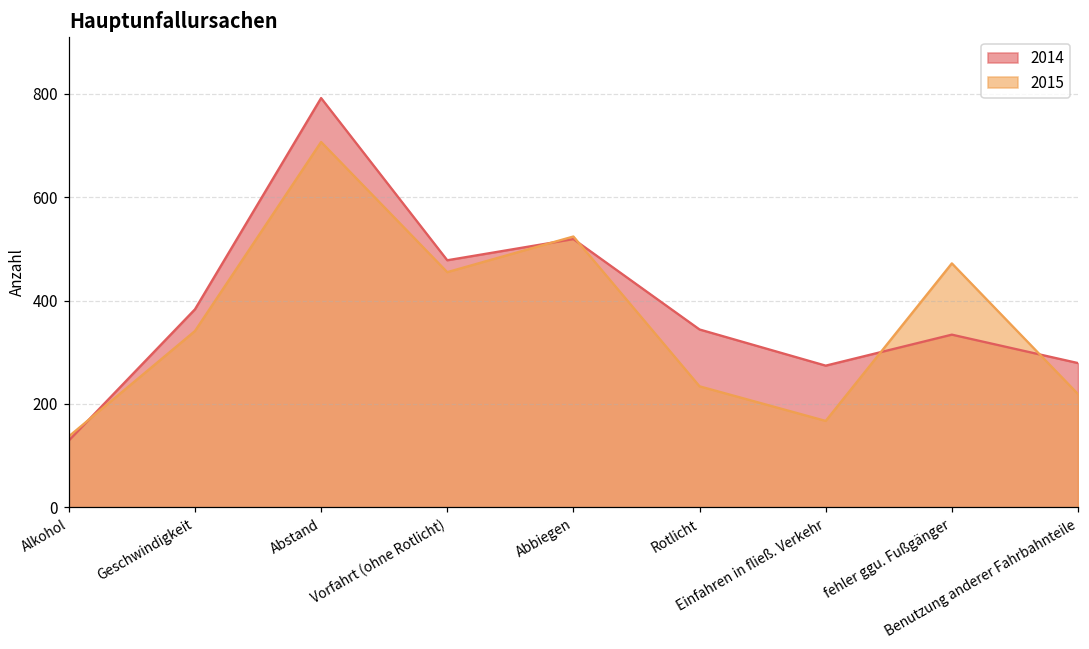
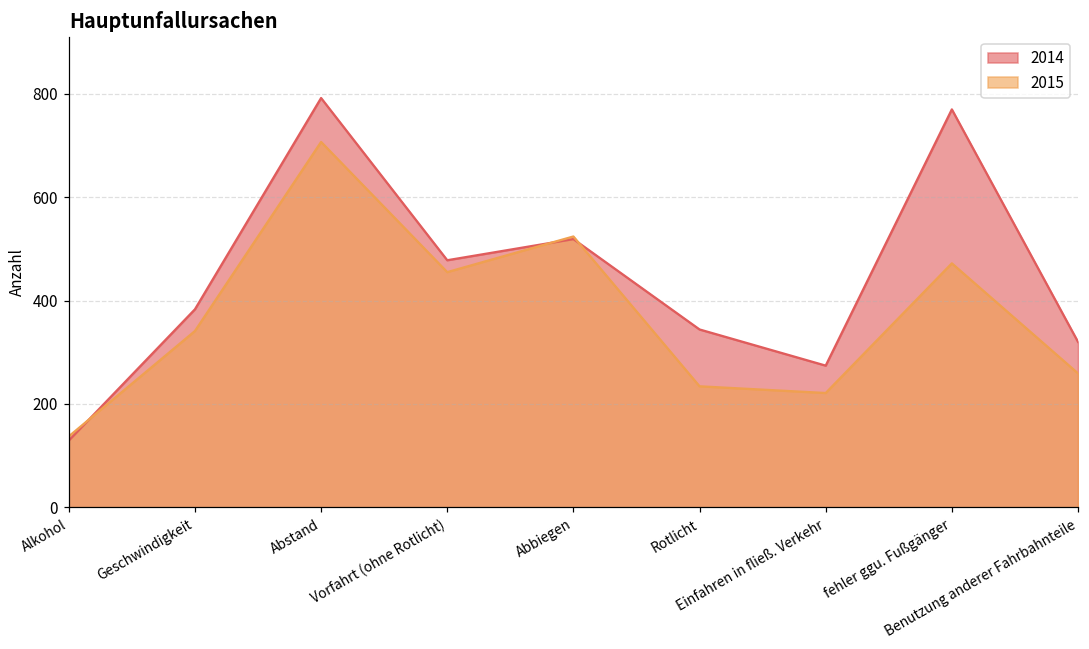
2015, Einfahren in fließ. Verkehr: 170 -> 220
2014, fehler ggu. Fußgänger: 330 -> 770
2014, Benutzung anderer Fahrbahnteile: 280 -> 320
2015, Benutzung anderer Fahrbahnteile: 220 -> 260
